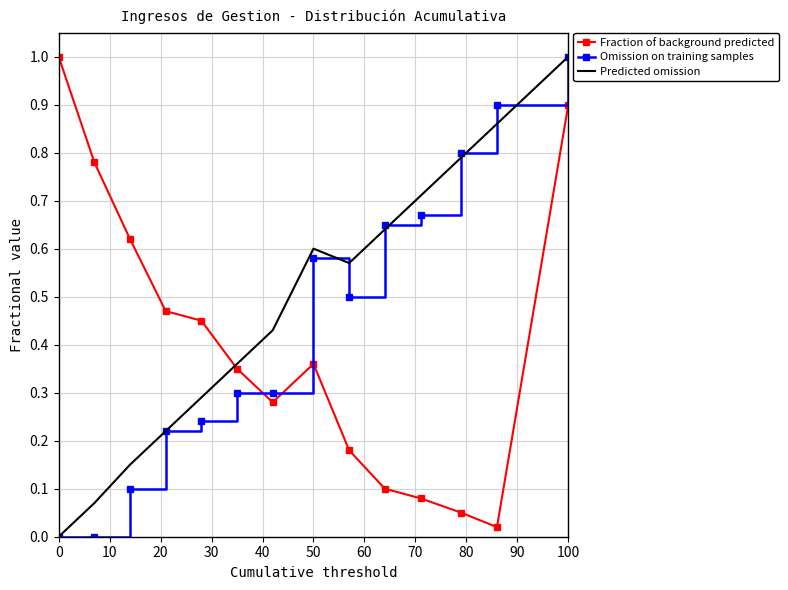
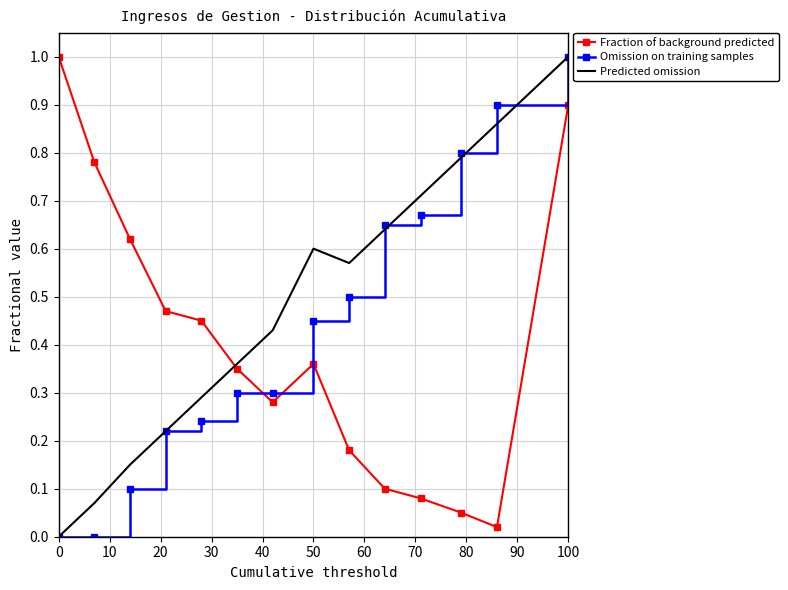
Omission on training samples, 50: 0.58 -> 0.45
